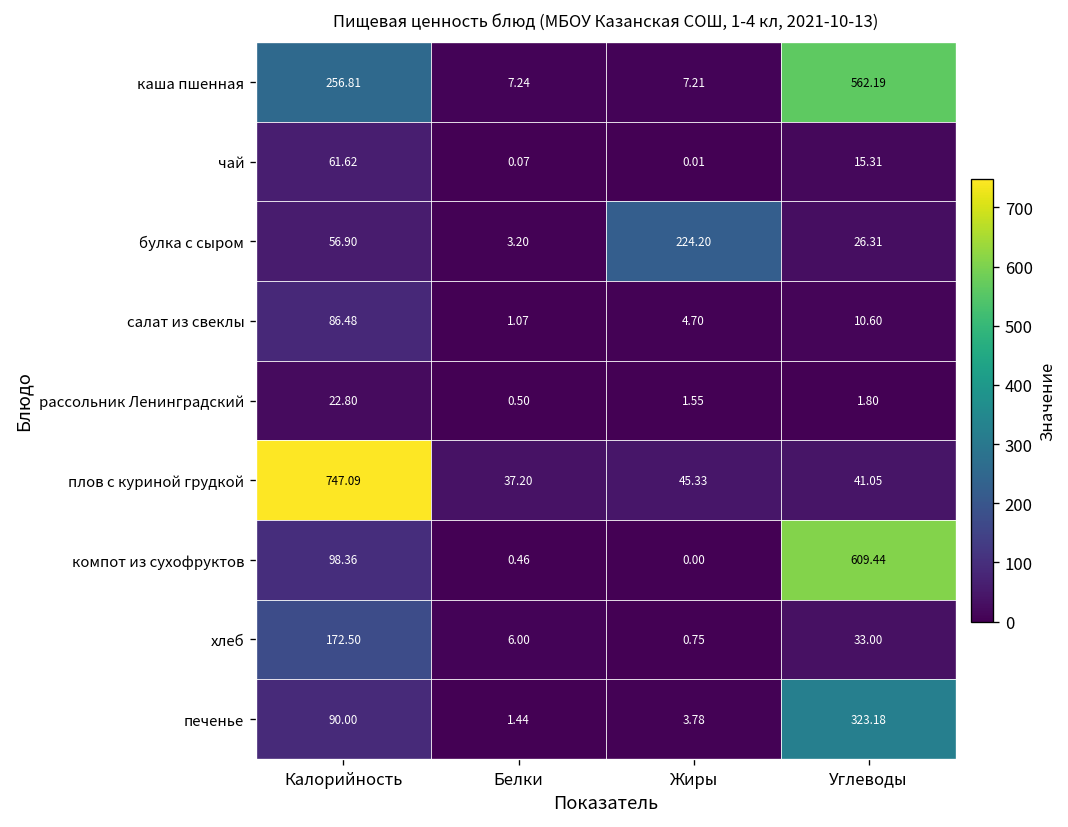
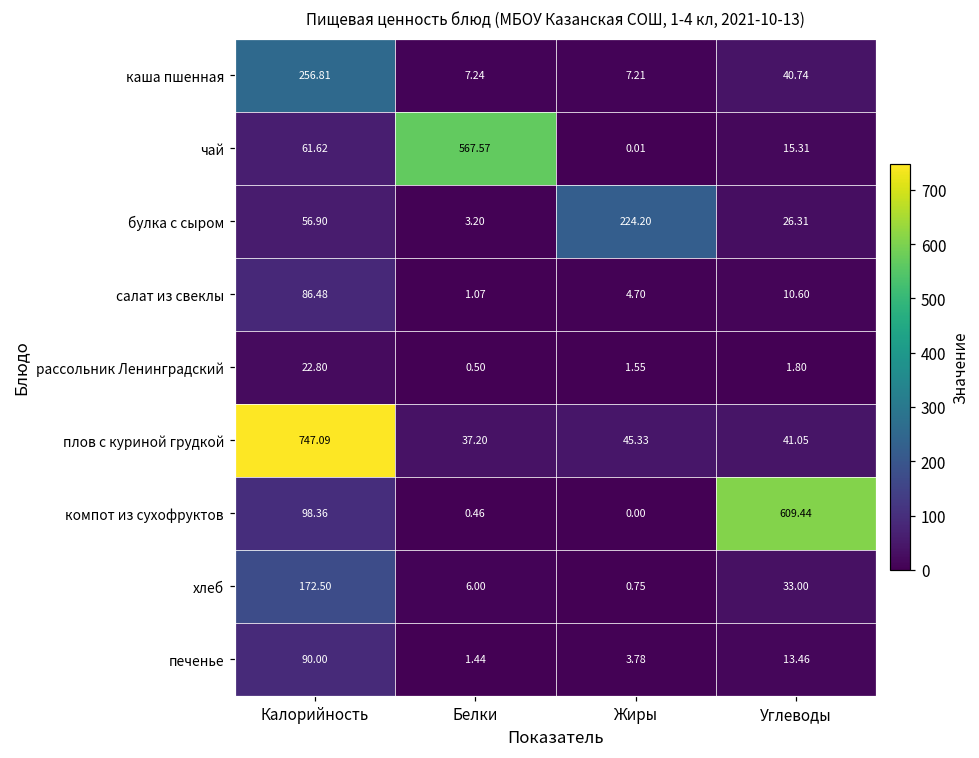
каша пшенная, Углеводы: 562.19 -> 40.74
чай, Белки: 0.07 -> 567.57
печенье, Углеводы: 323.18 -> 13.46
